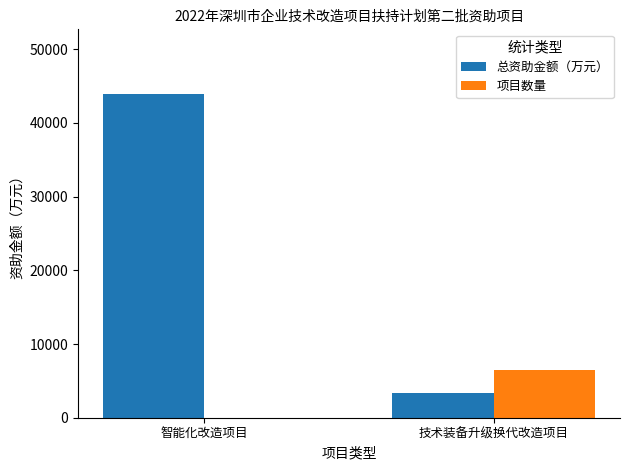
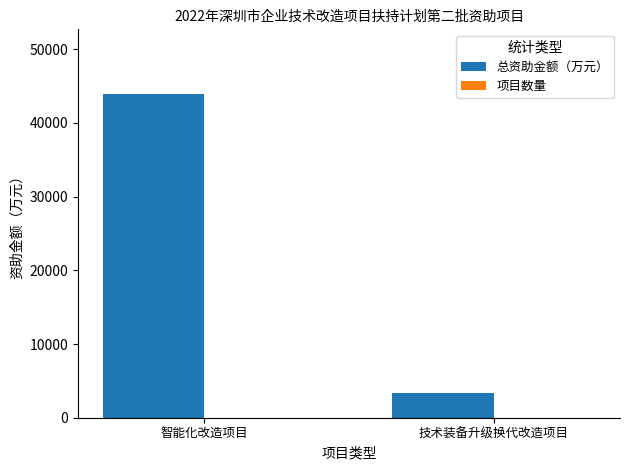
项目数量, 技术装备升级换代改造项目: 6000 -> 0
